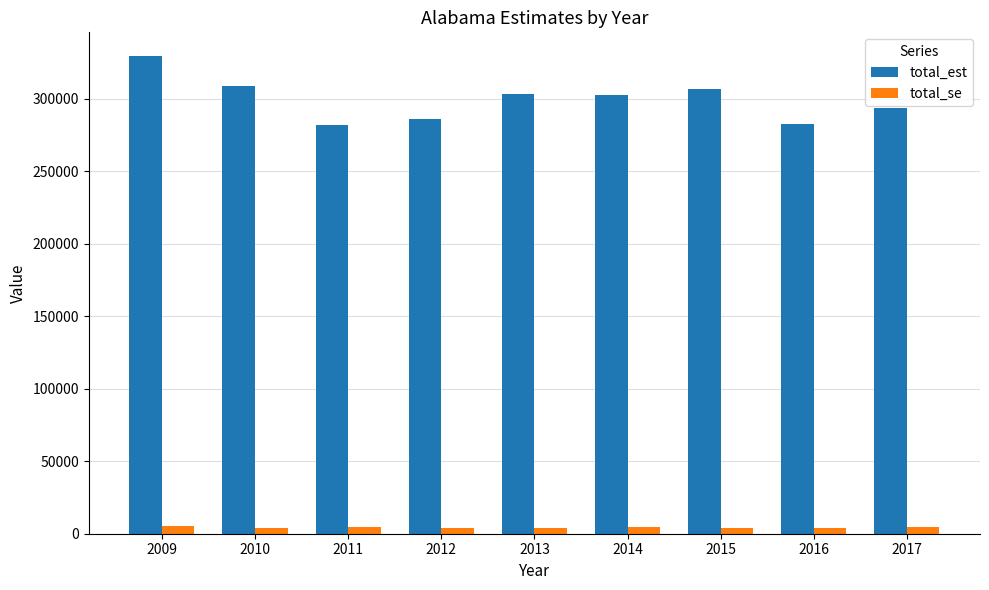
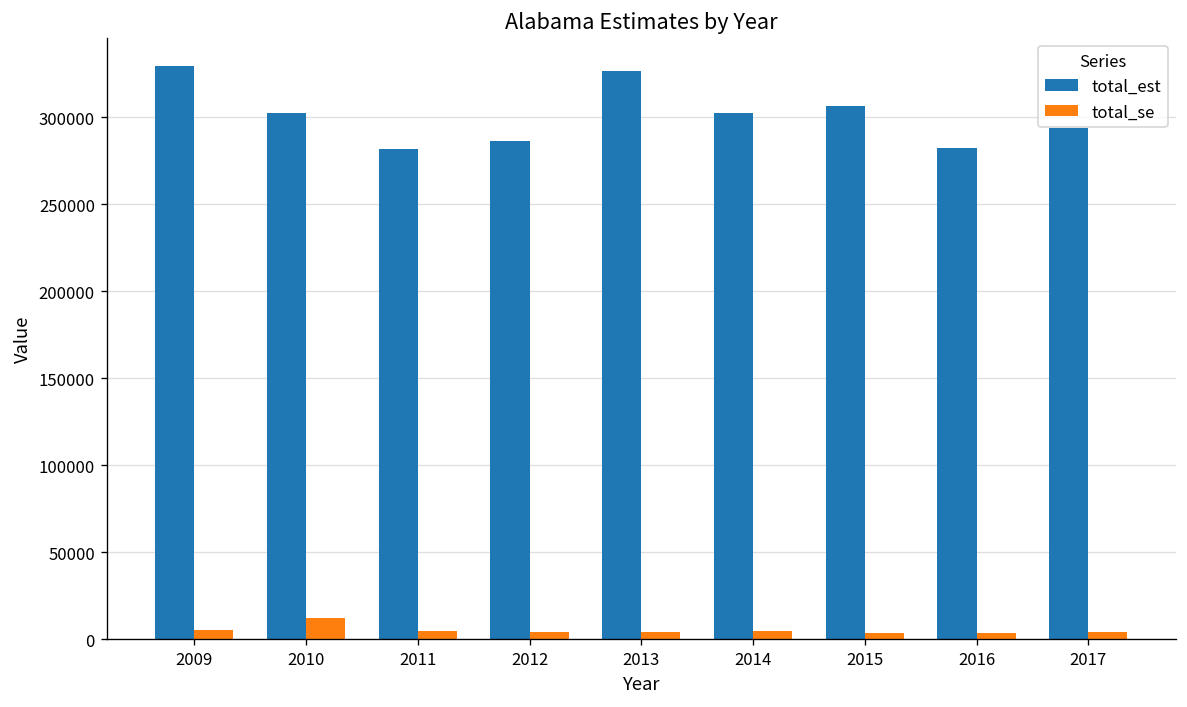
total_est, 2010: 309000 -> 303000
total_se, 2010: 4000 -> 12000
total_est, 2013: 303000 -> 326000
